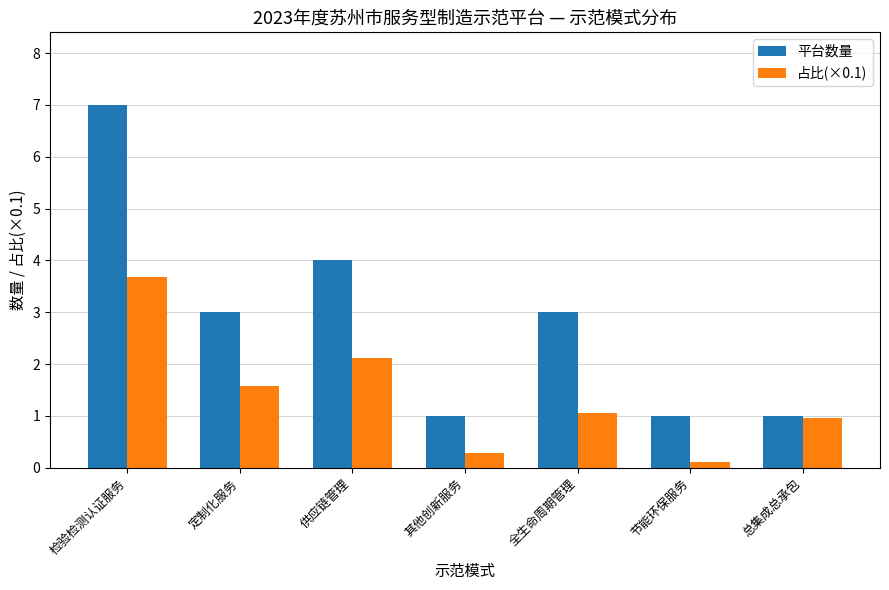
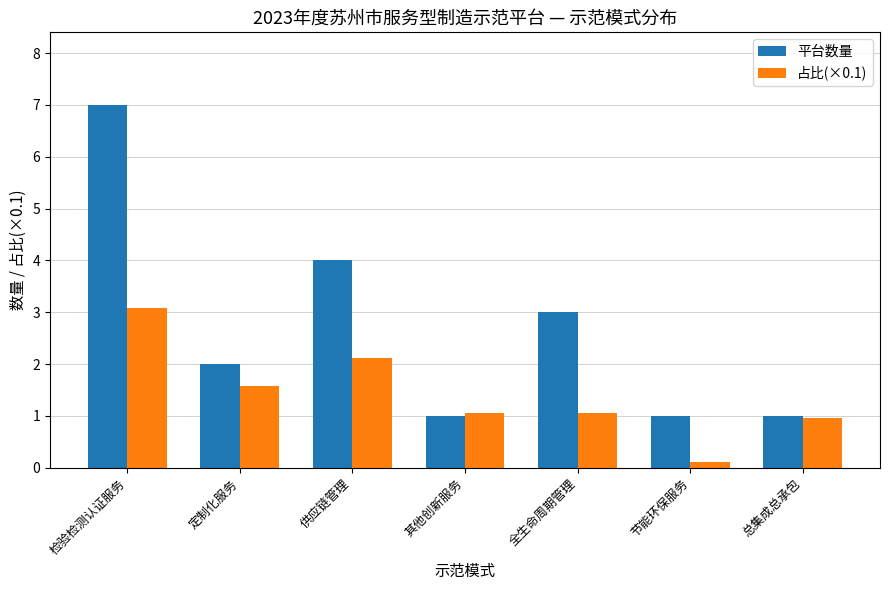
占比(×0.1), 检验检测认证服务: 3.7 -> 3.1
平台数量, 定制化服务: 3 -> 2
占比(×0.1), 其他创新服务: 0.3 -> 1.1
